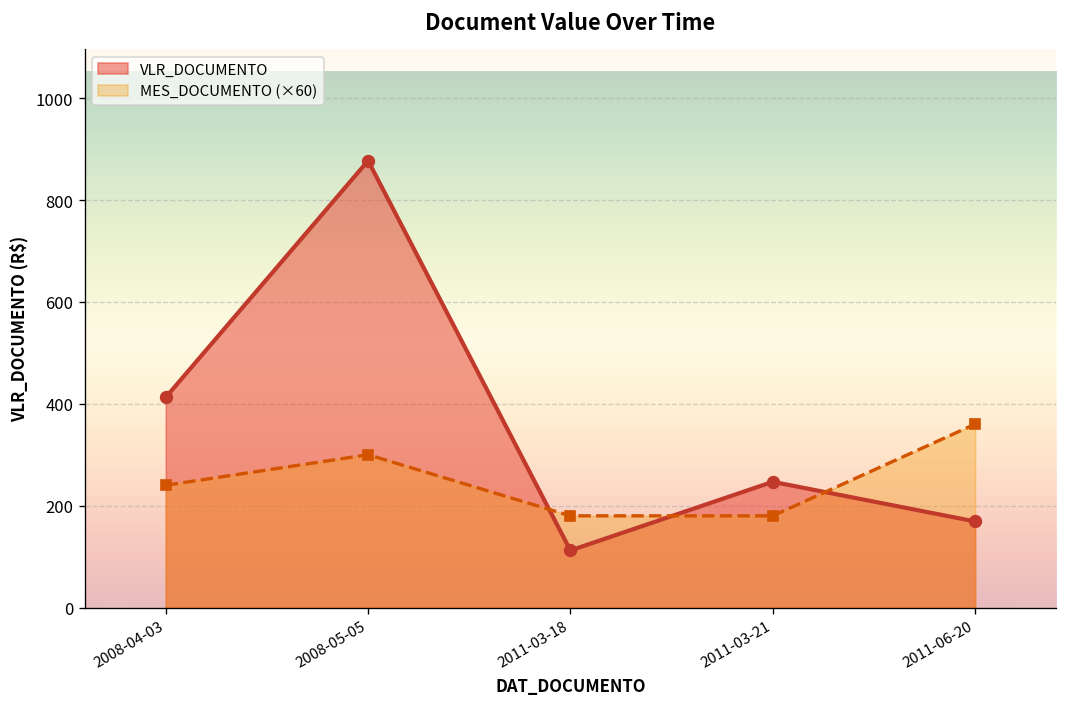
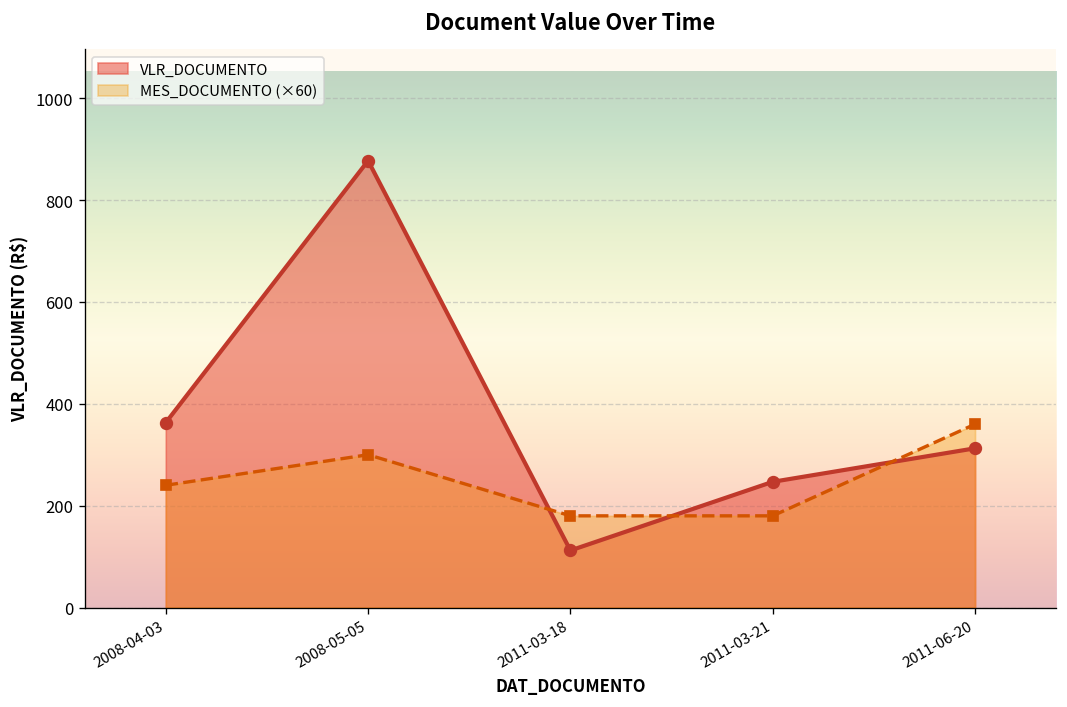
VLR_DOCUMENTO, 2008-04-03: 410 -> 360
VLR_DOCUMENTO, 2011-06-20: 170 -> 310
